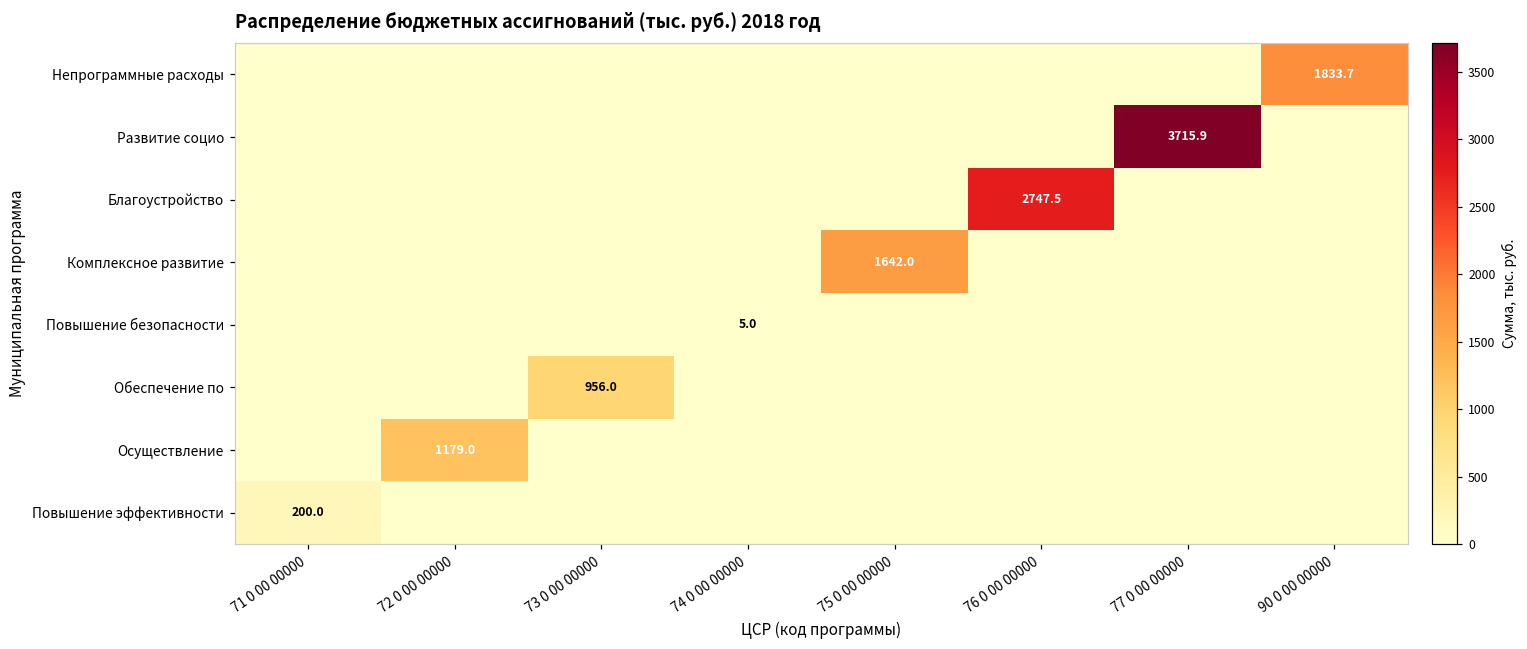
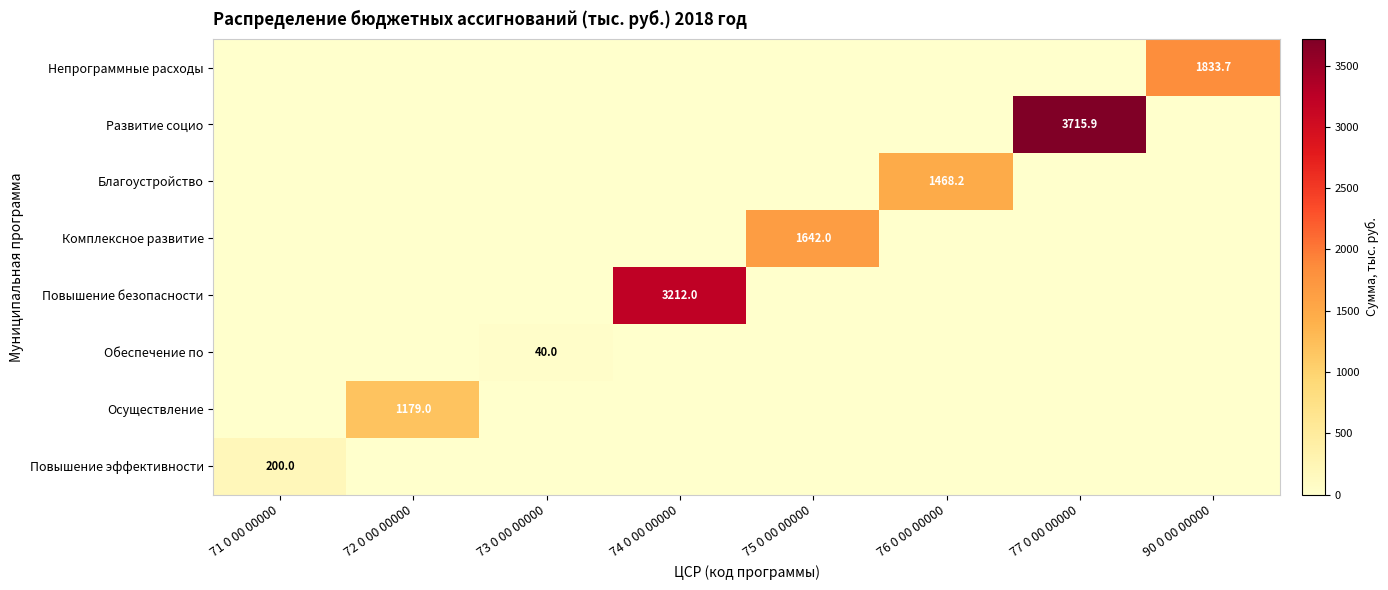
Благоустройство, 76 0 00 00000: 2747.5 -> 1468.2
Повышение безопасности, 74 0 00 00000: 5.0 -> 3212.0
Обеспечение по, 73 0 00 00000: 956.0 -> 40.0
